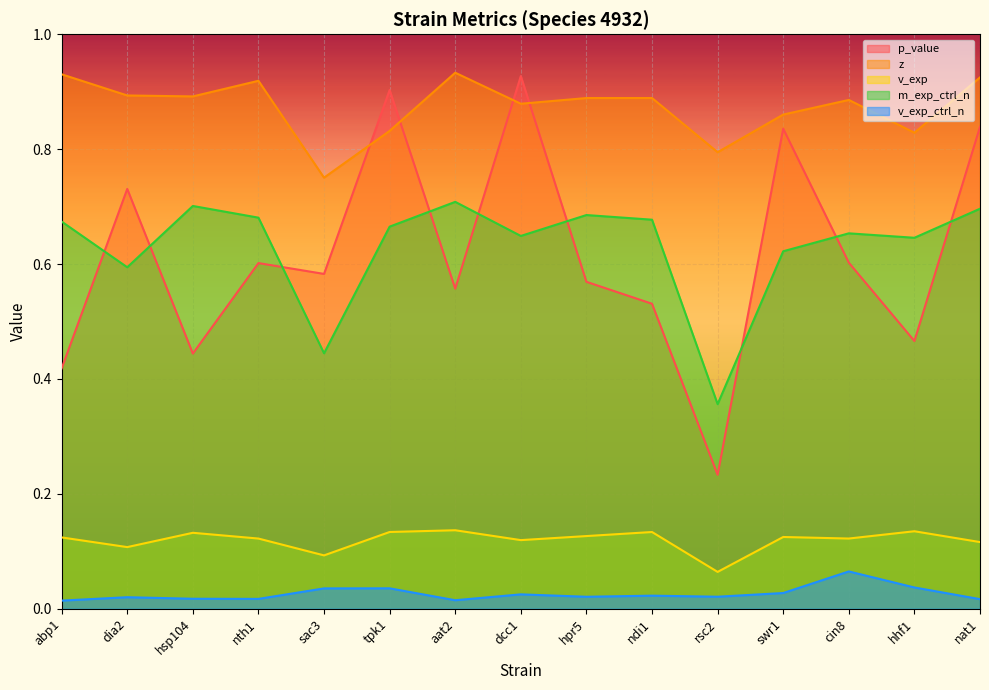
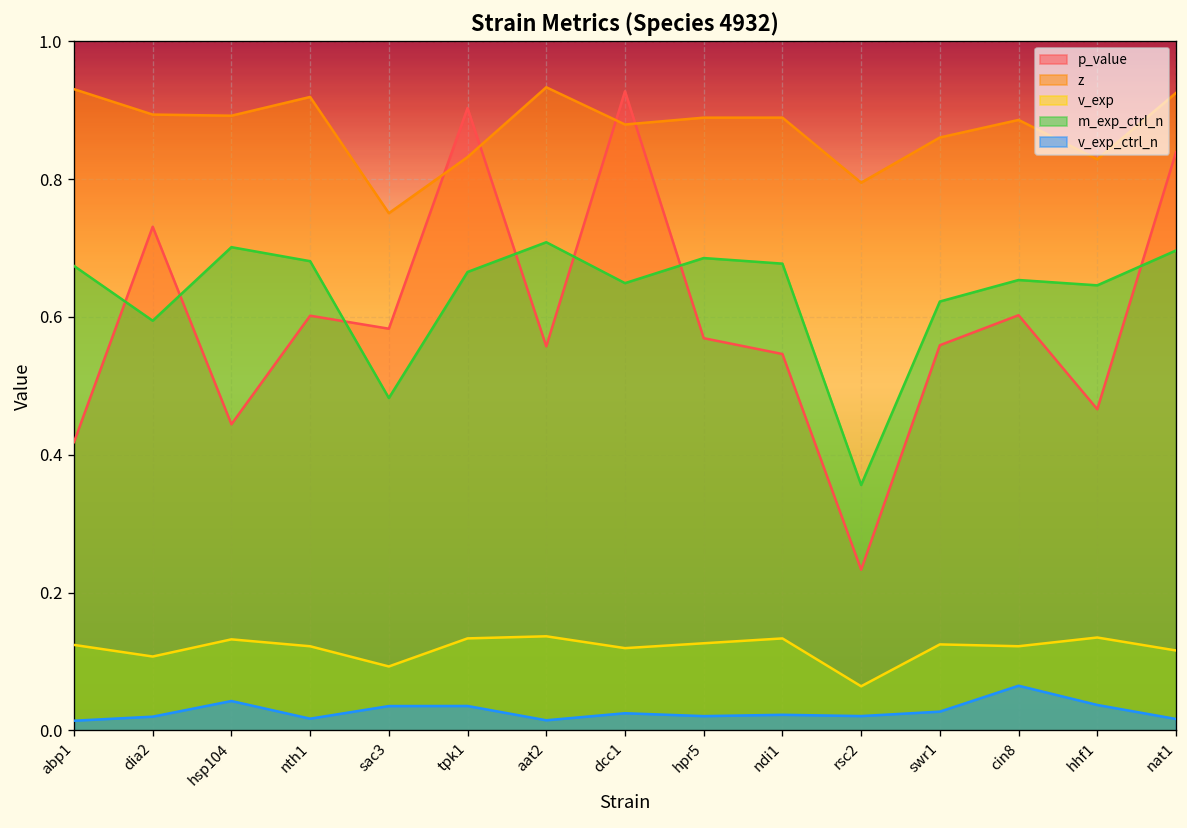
v_exp_ctrl_n, hsp104: 0.02 -> 0.04
m_exp_ctrl_n, sac3: 0.44 -> 0.48
p_value, ndi1: 0.53 -> 0.55
p_value, swr1: 0.84 -> 0.56
